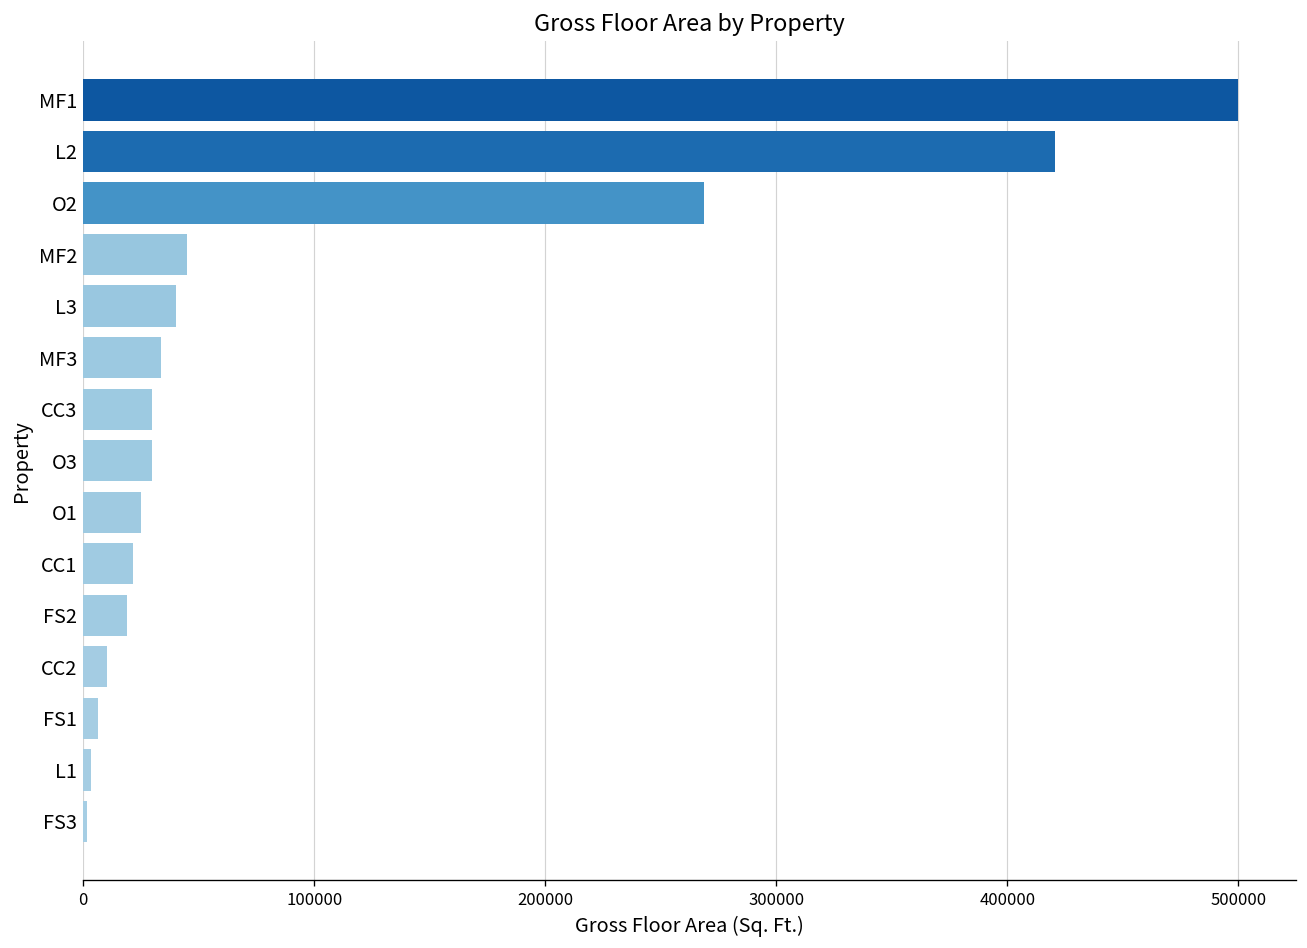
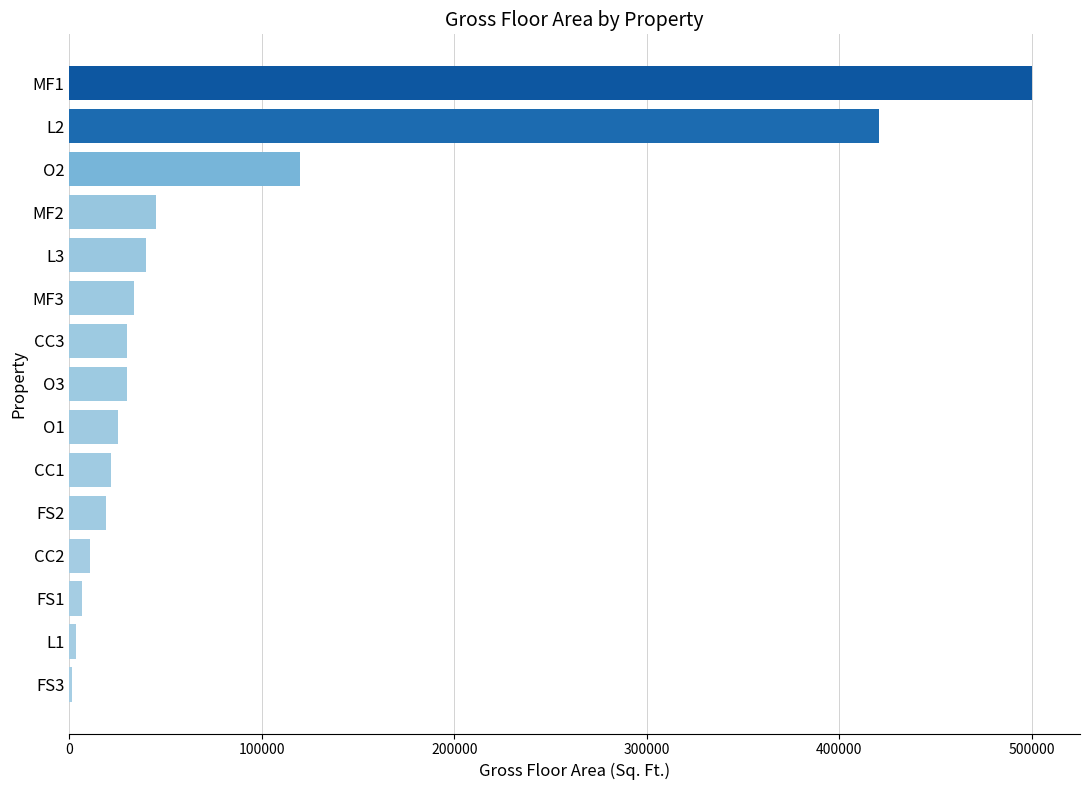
O2: 269000 -> 120000
